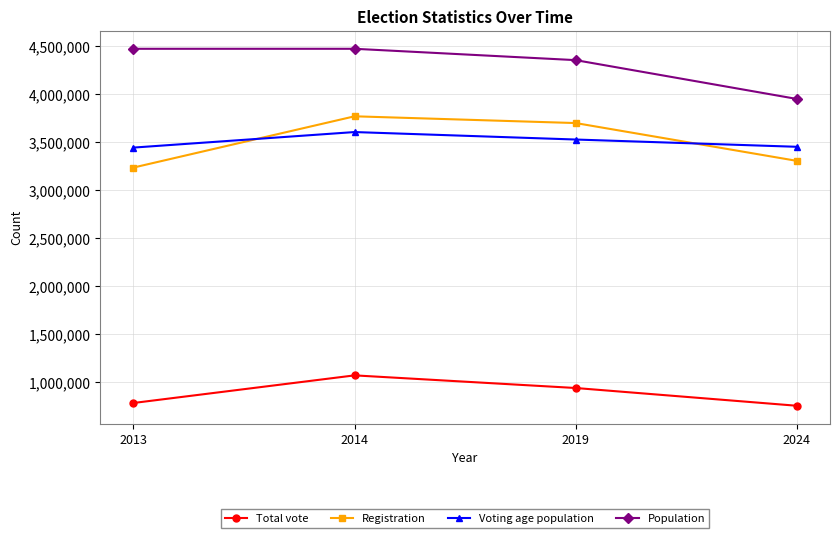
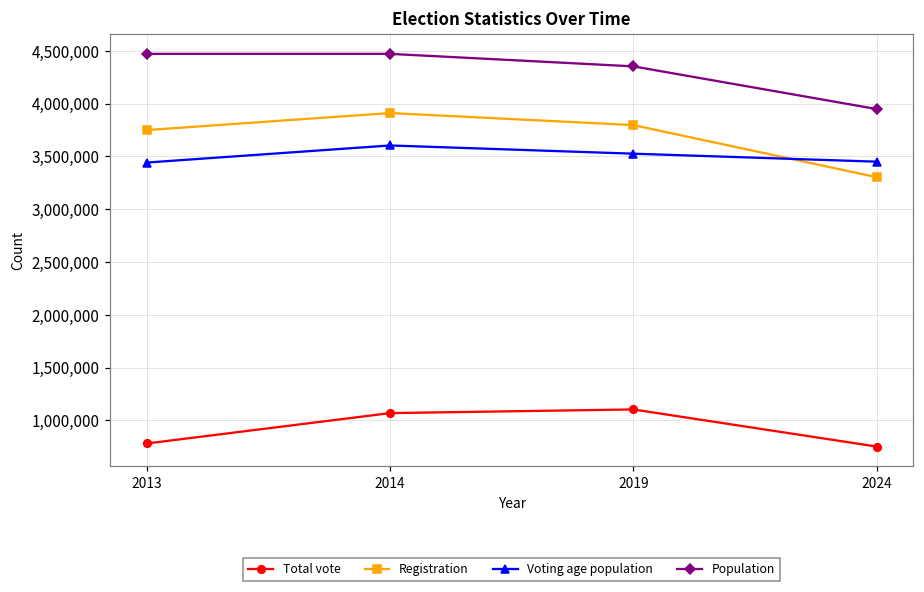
Registration, 2013: 3,200,000 -> 3,700,000
Registration, 2014: 3,800,000 -> 3,900,000
Total vote, 2019: 900,000 -> 1,100,000
Registration, 2019: 3,700,000 -> 3,800,000
